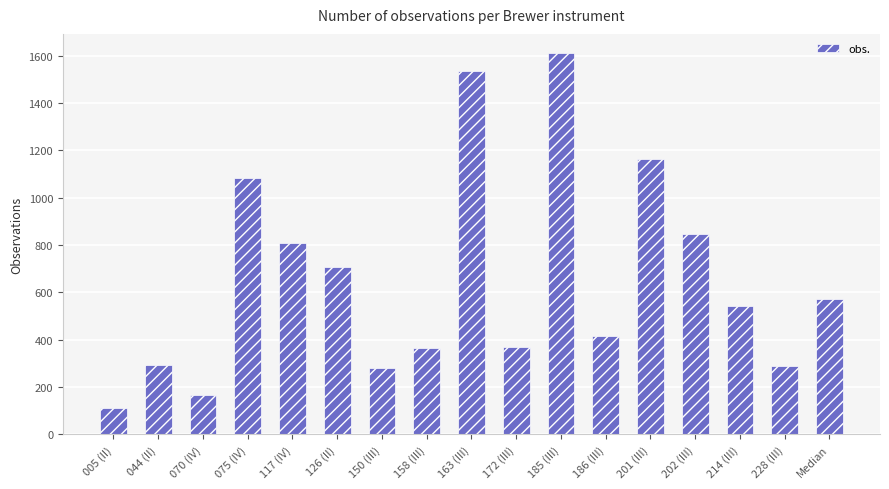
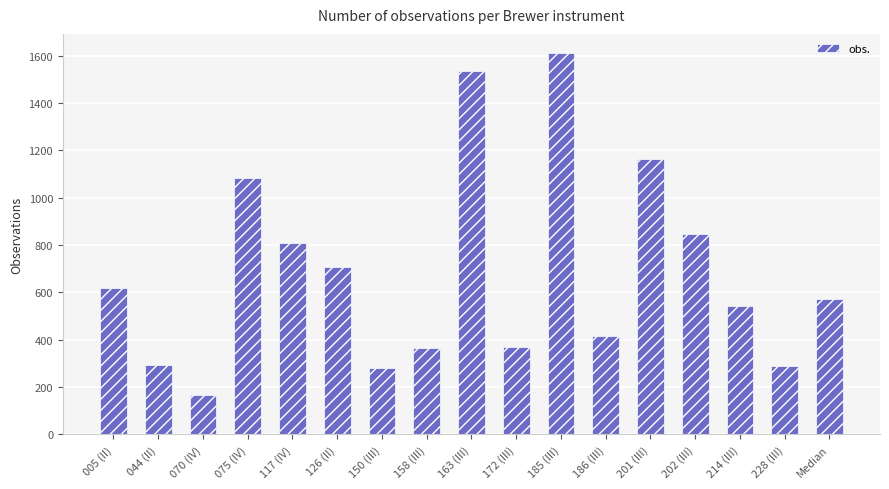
005 (II): 110 -> 620
